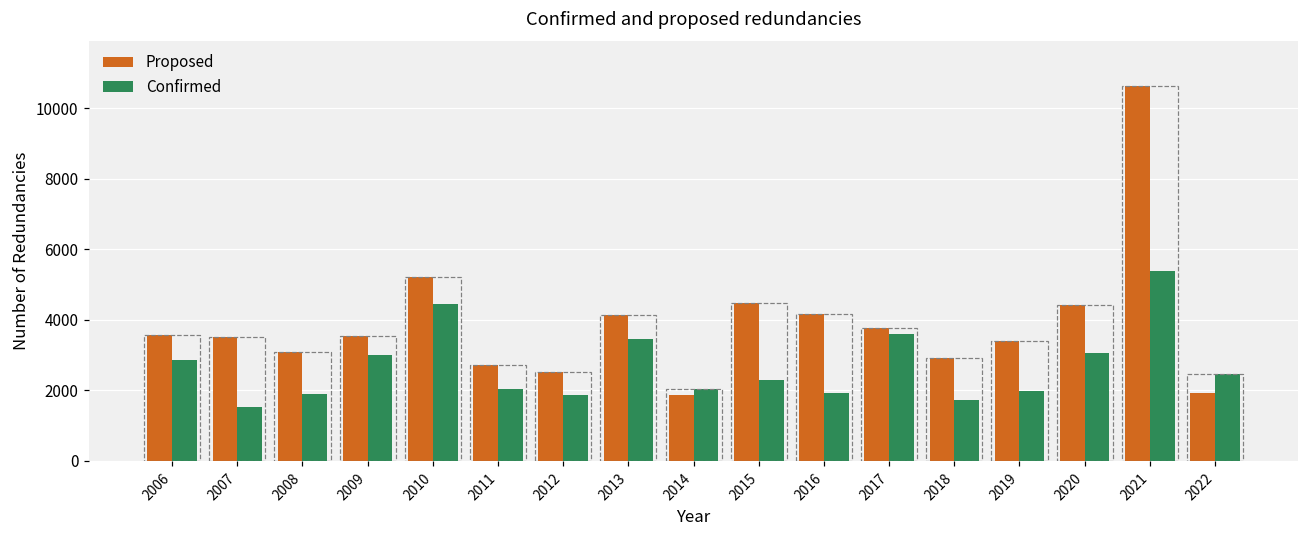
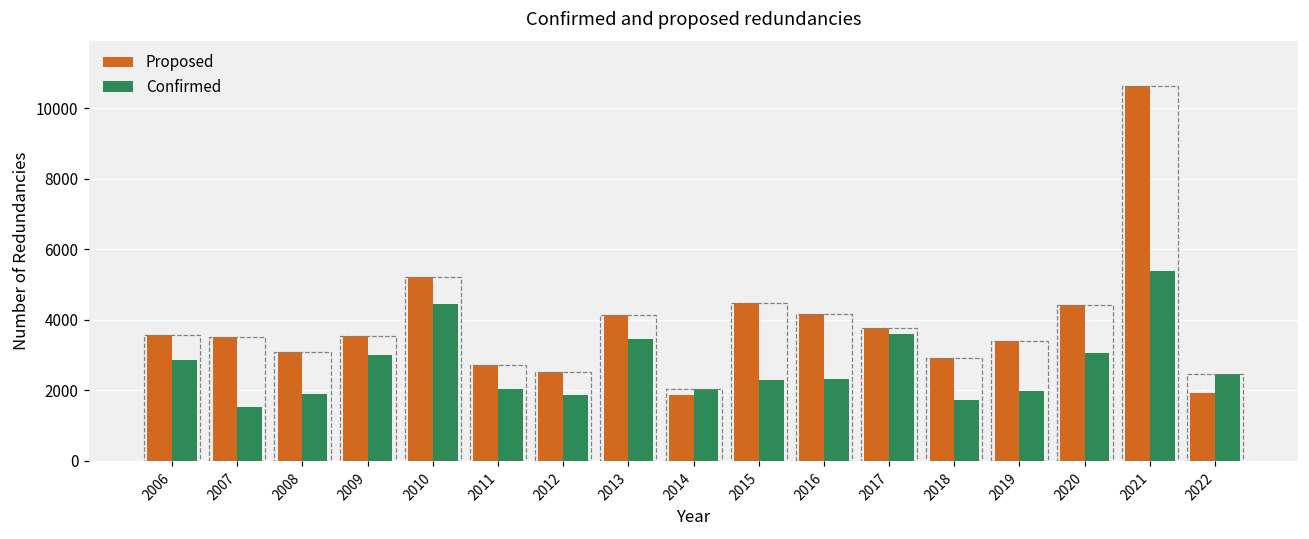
Confirmed, 2016: 1900 -> 2300
